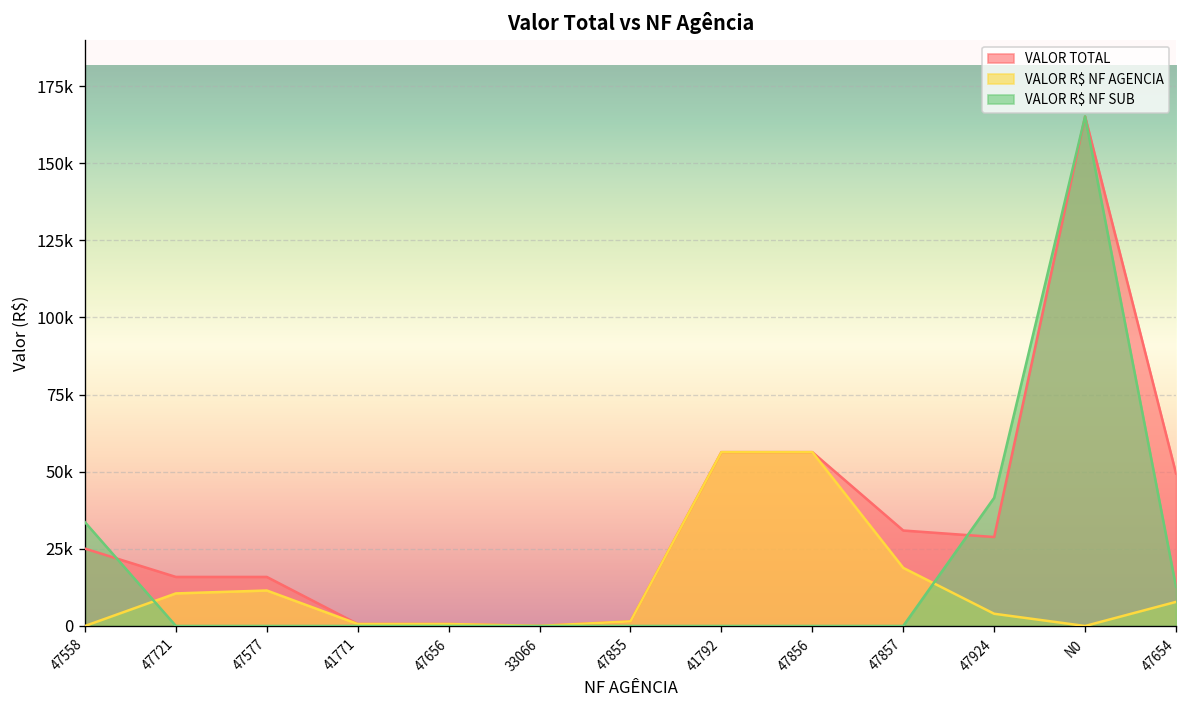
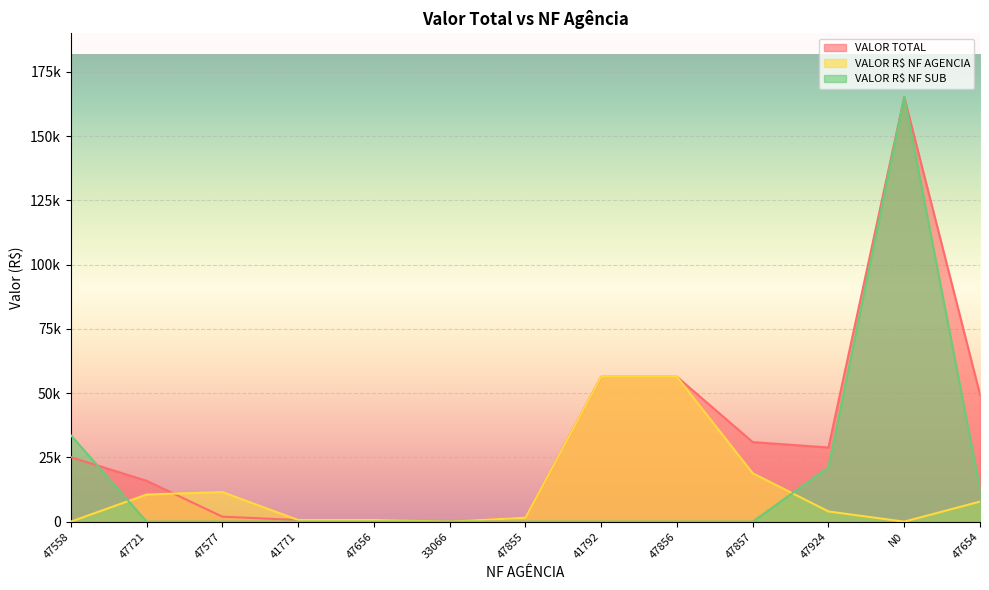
VALOR TOTAL, 47577: 16000 -> 2000
VALOR R$ NF SUB, 47924: 42000 -> 21000
